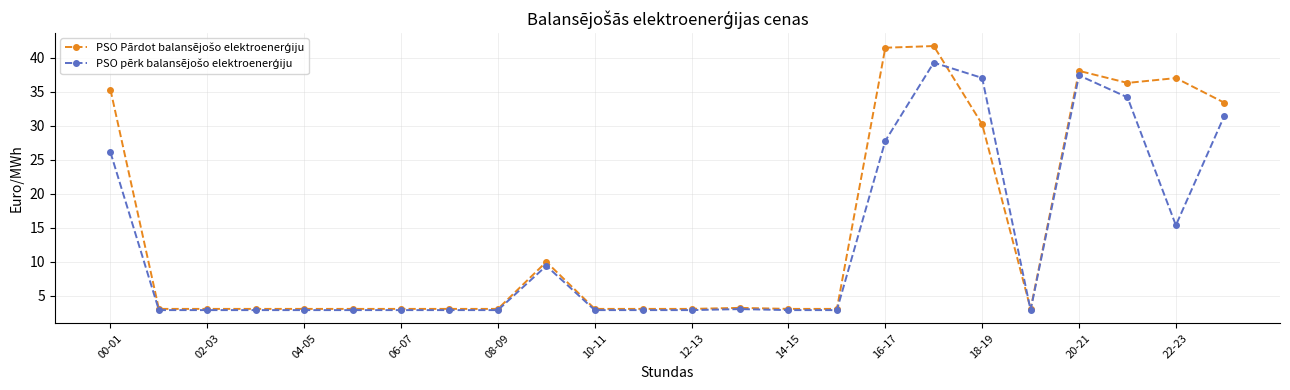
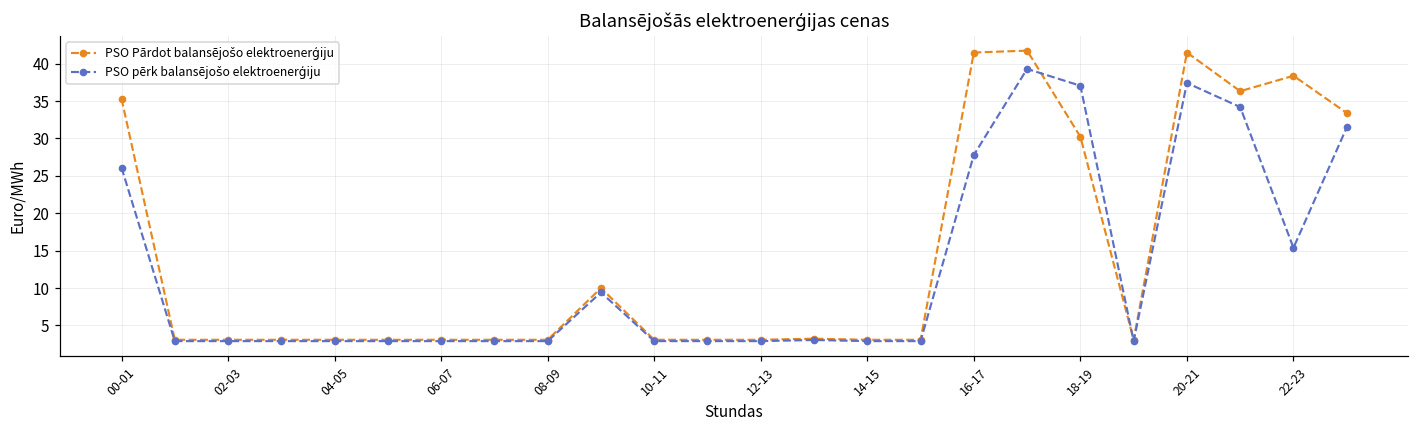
PSO Pārdot balansējošo elektroenerģiju, 20-21: 38 -> 41
PSO Pārdot balansējošo elektroenerģiju, 22-23: 37 -> 38
